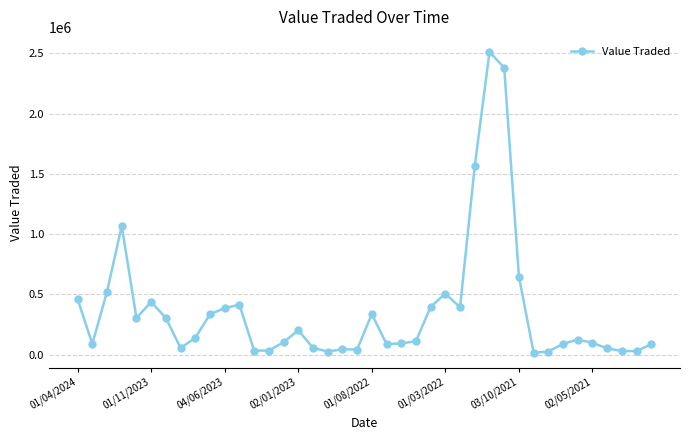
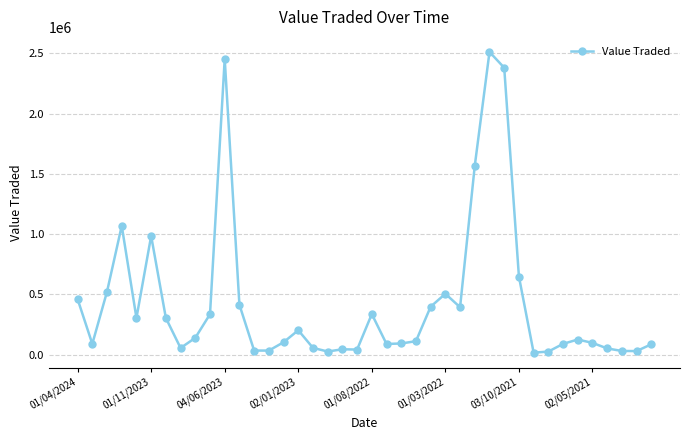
01/11/2023: 440000 -> 980000
04/06/2023: 390000 -> 2450000
